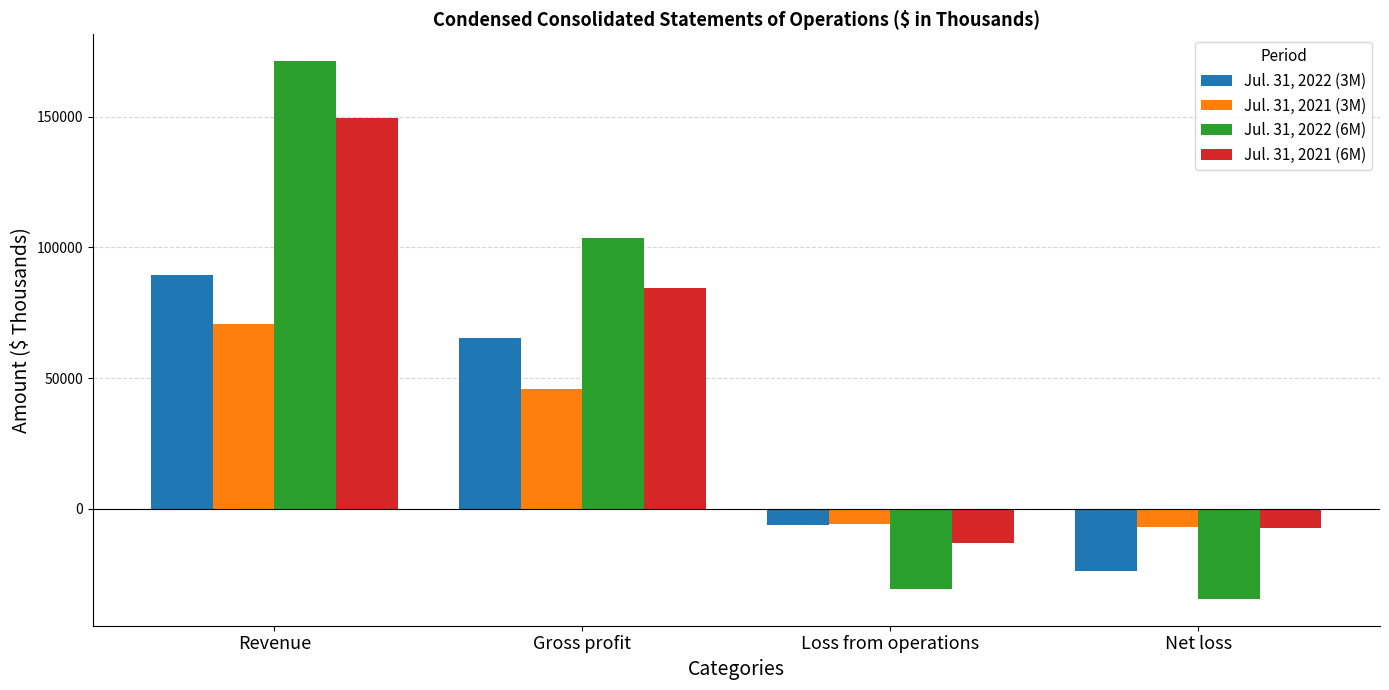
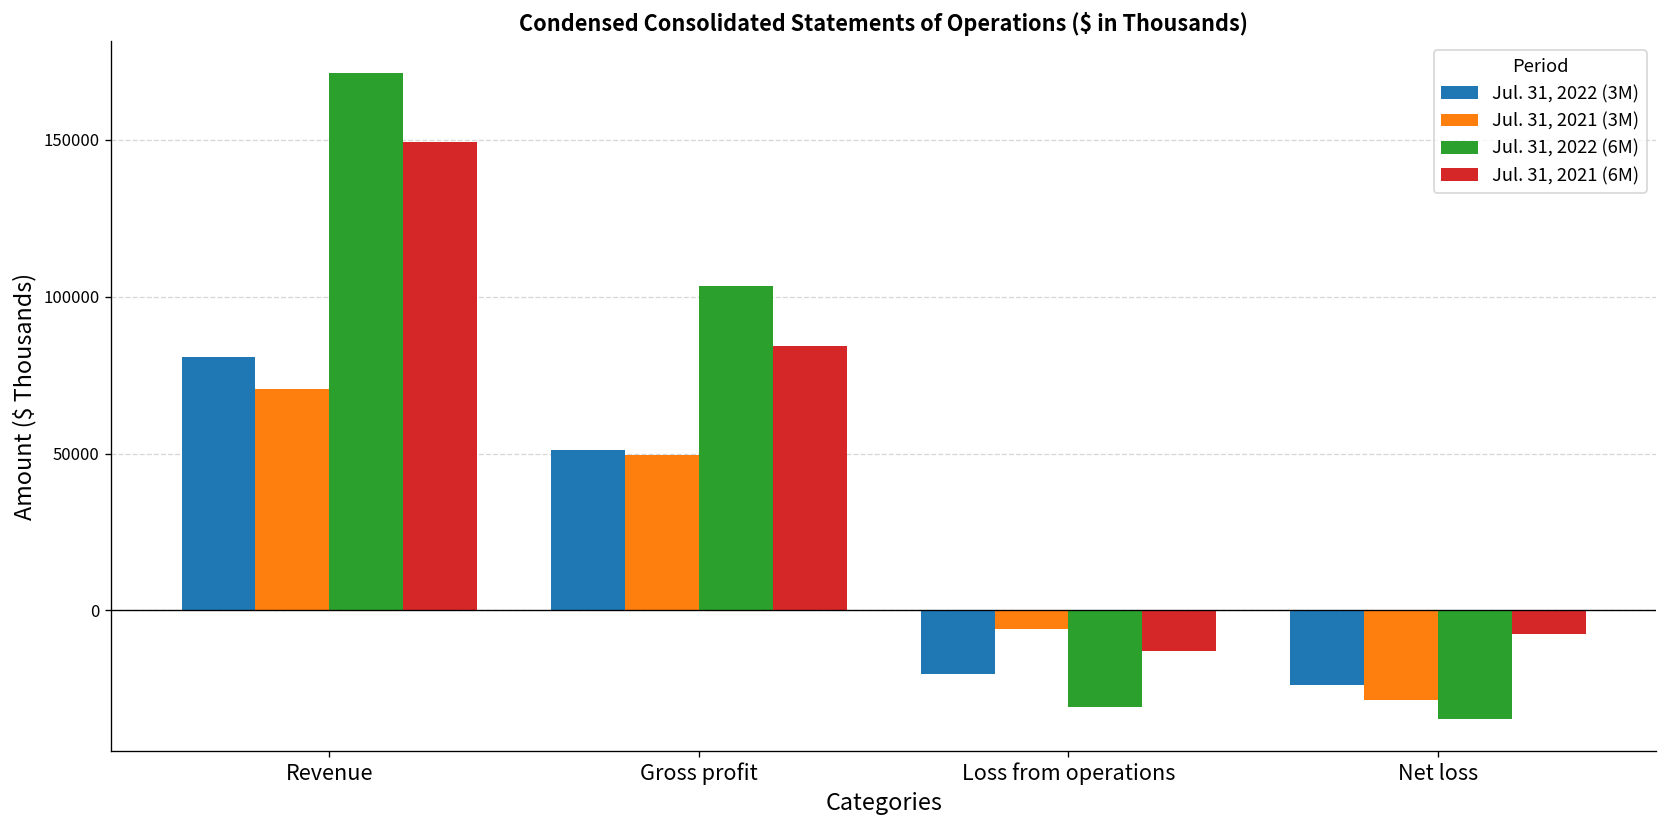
Jul. 31, 2022 (3M), Revenue: 89000 -> 81000
Jul. 31, 2022 (3M), Gross profit: 65000 -> 51000
Jul. 31, 2021 (3M), Gross profit: 46000 -> 49000
Jul. 31, 2022 (3M), Loss from operations: -6000 -> -20000
Jul. 31, 2021 (3M), Net loss: -7000 -> -28000
